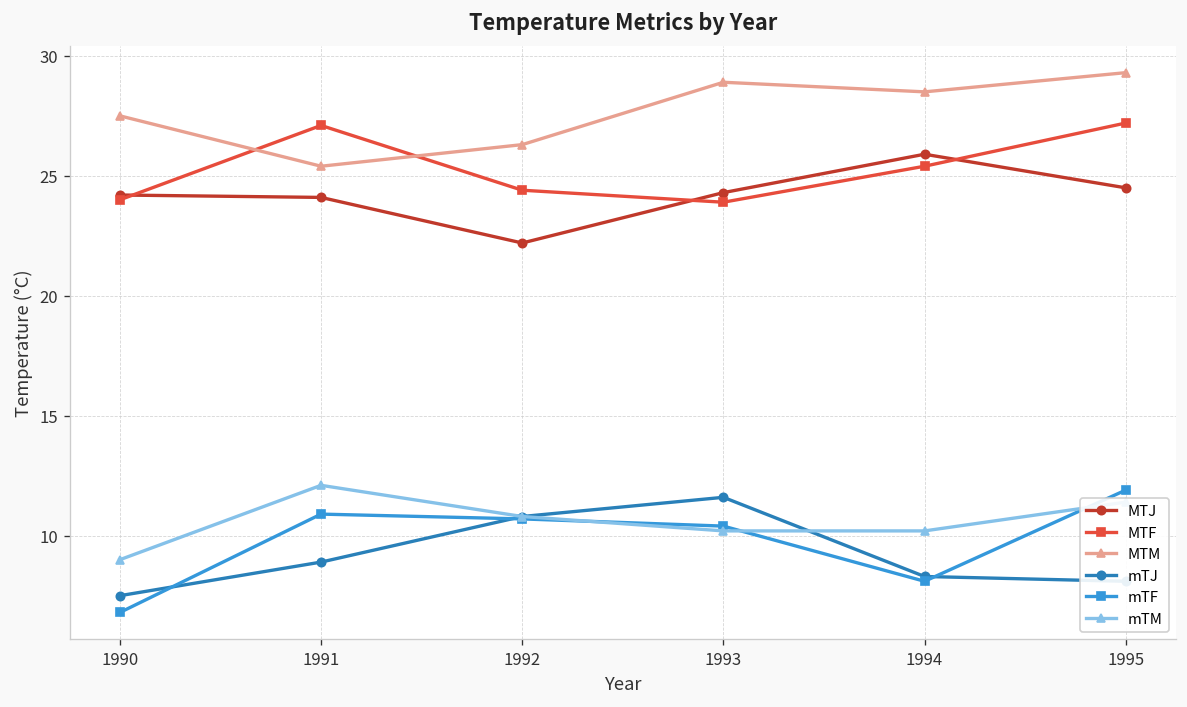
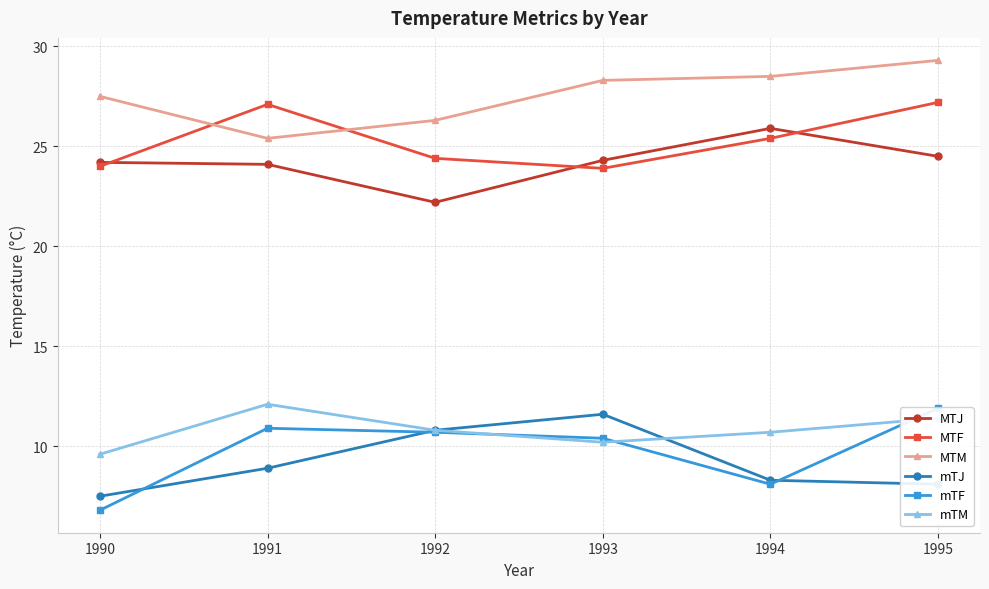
mTM, 1990: 9.0 -> 9.6
MTM, 1993: 28.9 -> 28.3
mTM, 1994: 10.2 -> 10.7
